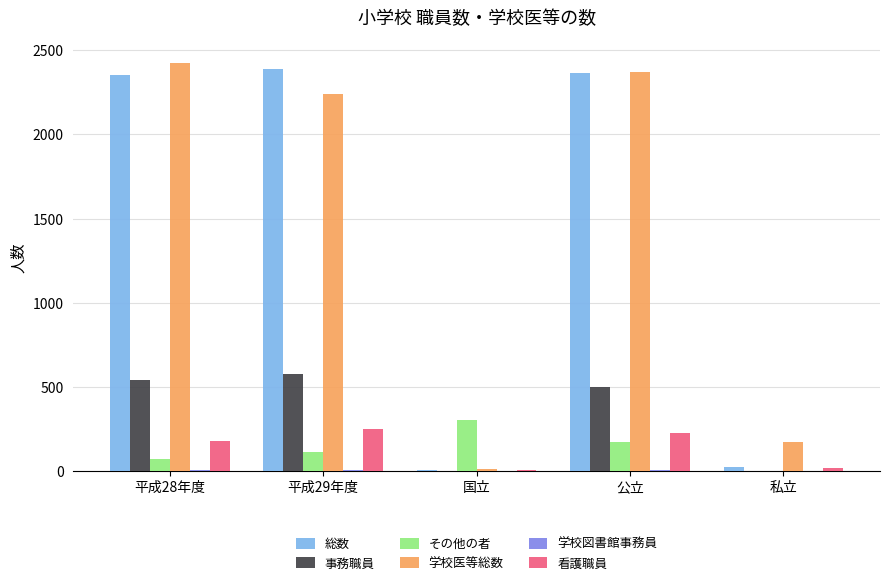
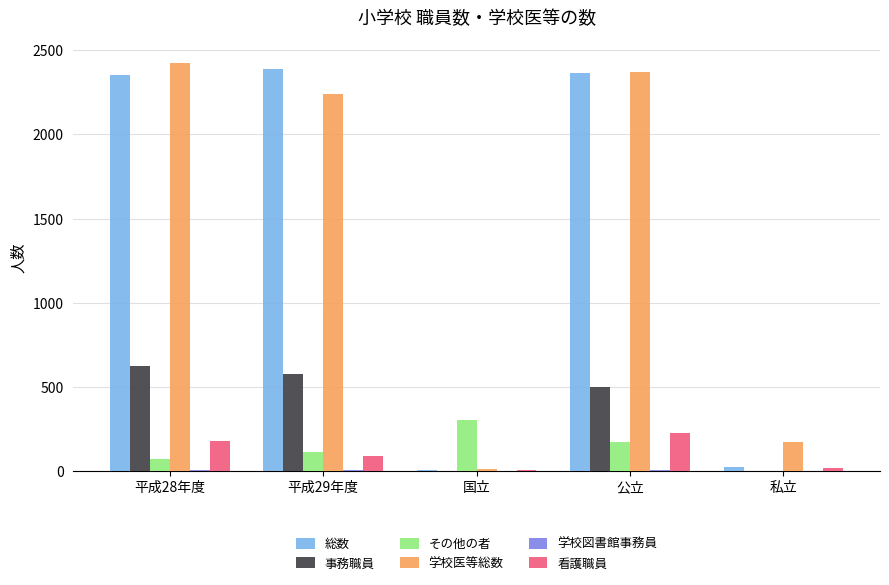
事務職員, 平成28年度: 540 -> 620
看護職員, 平成29年度: 250 -> 90
